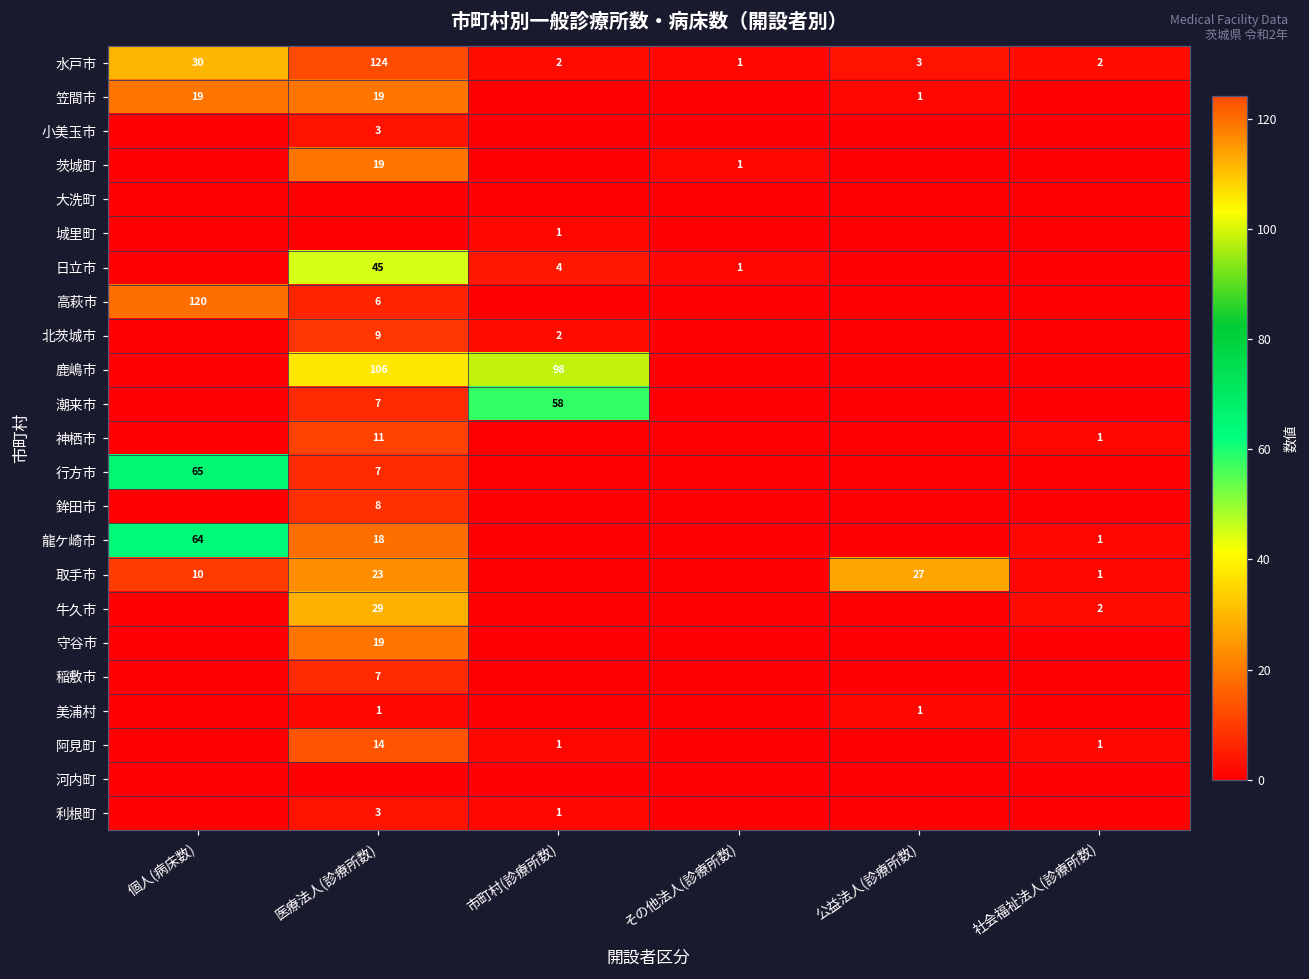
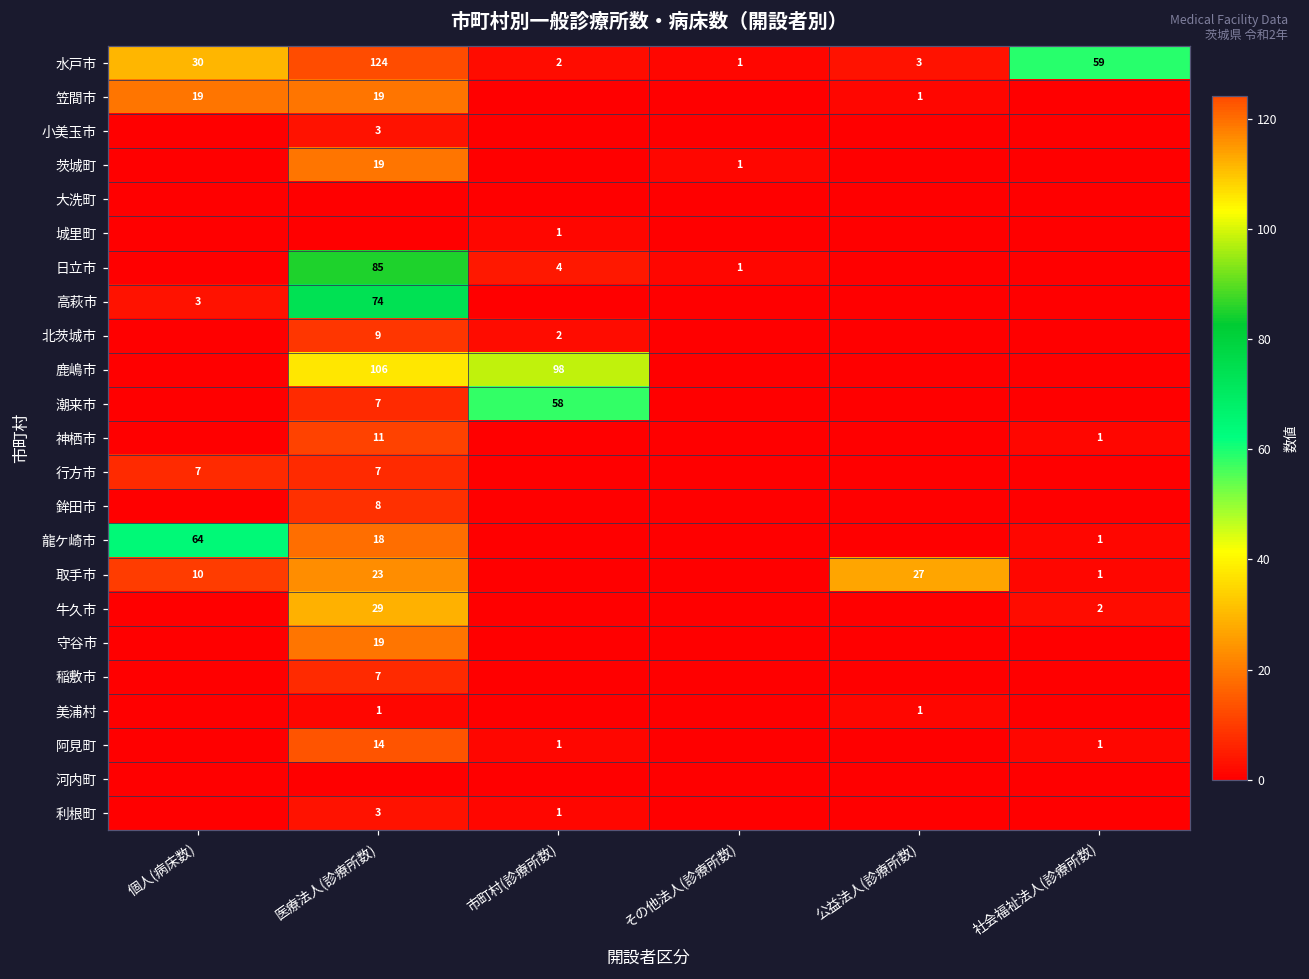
水戸市, 社会福祉法人(診療所数): 2 -> 59
日立市, 医療法人(診療所数): 45 -> 85
高萩市, 個人(病床数): 120 -> 3
高萩市, 医療法人(診療所数): 6 -> 74
行方市, 個人(病床数): 65 -> 7
